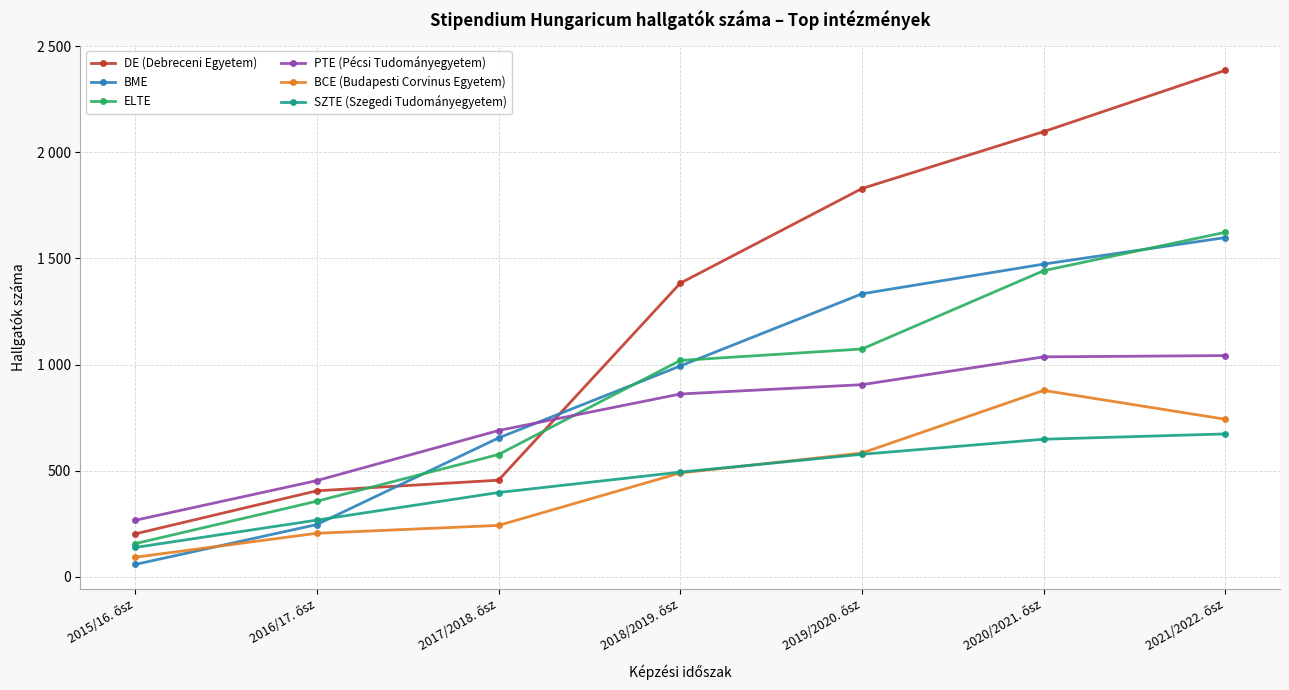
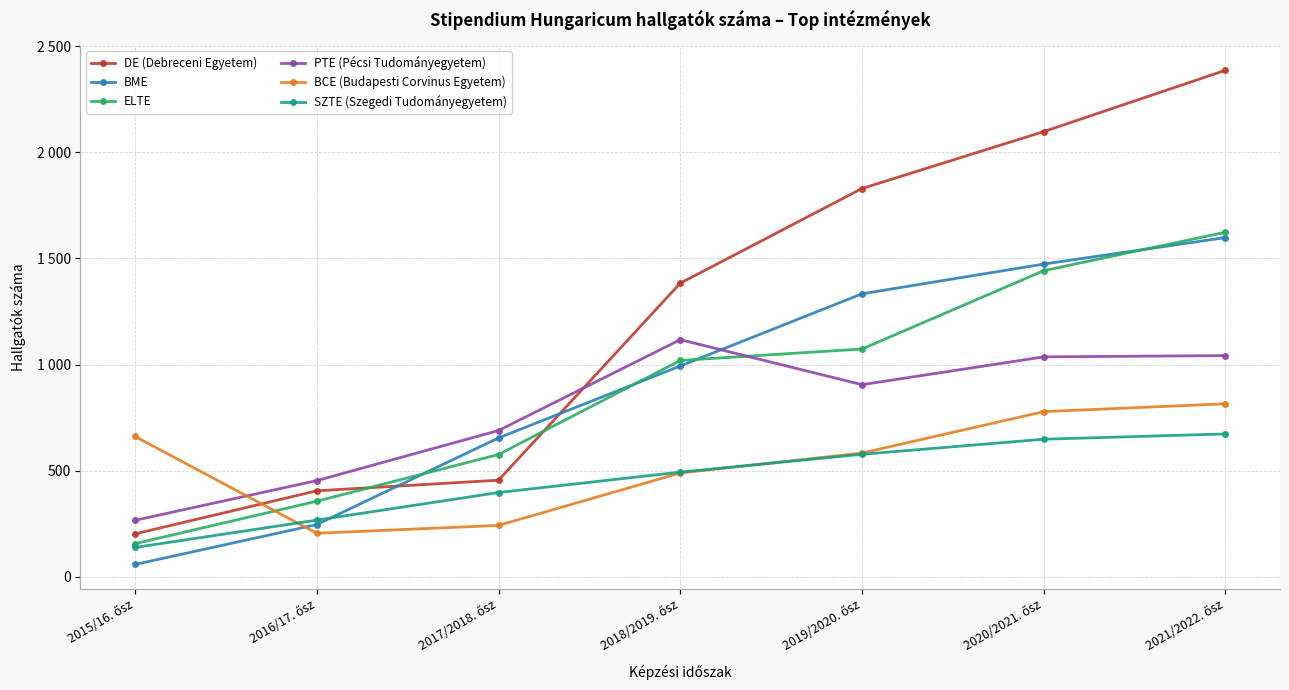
BCE (Budapesti Corvinus Egyetem), 2015/16. ősz: 90 -> 660
PTE (Pécsi Tudományegyetem), 2018/2019. ősz: 860 -> 1120
BCE (Budapesti Corvinus Egyetem), 2020/2021. ősz: 880 -> 780
BCE (Budapesti Corvinus Egyetem), 2021/2022. ősz: 740 -> 820
